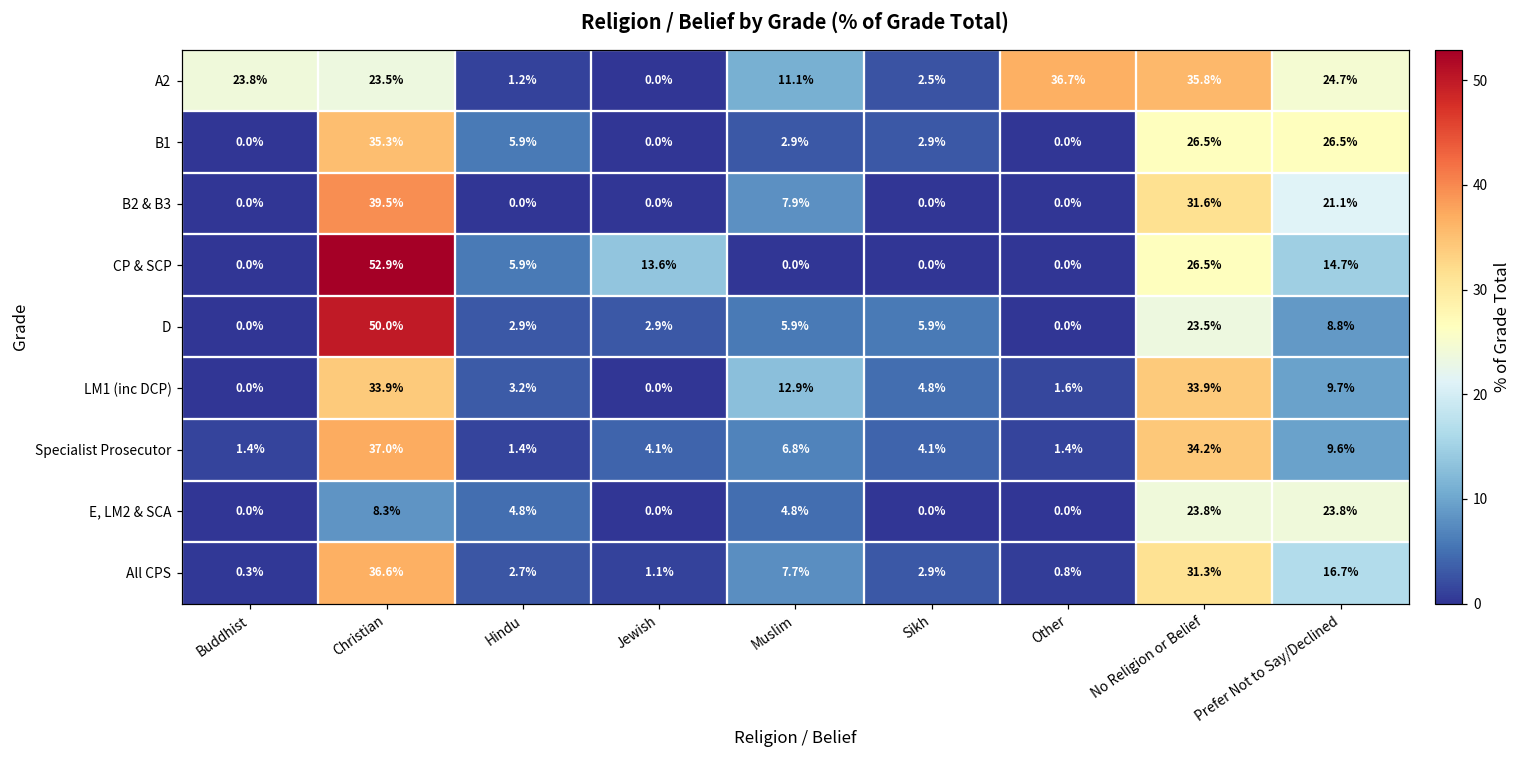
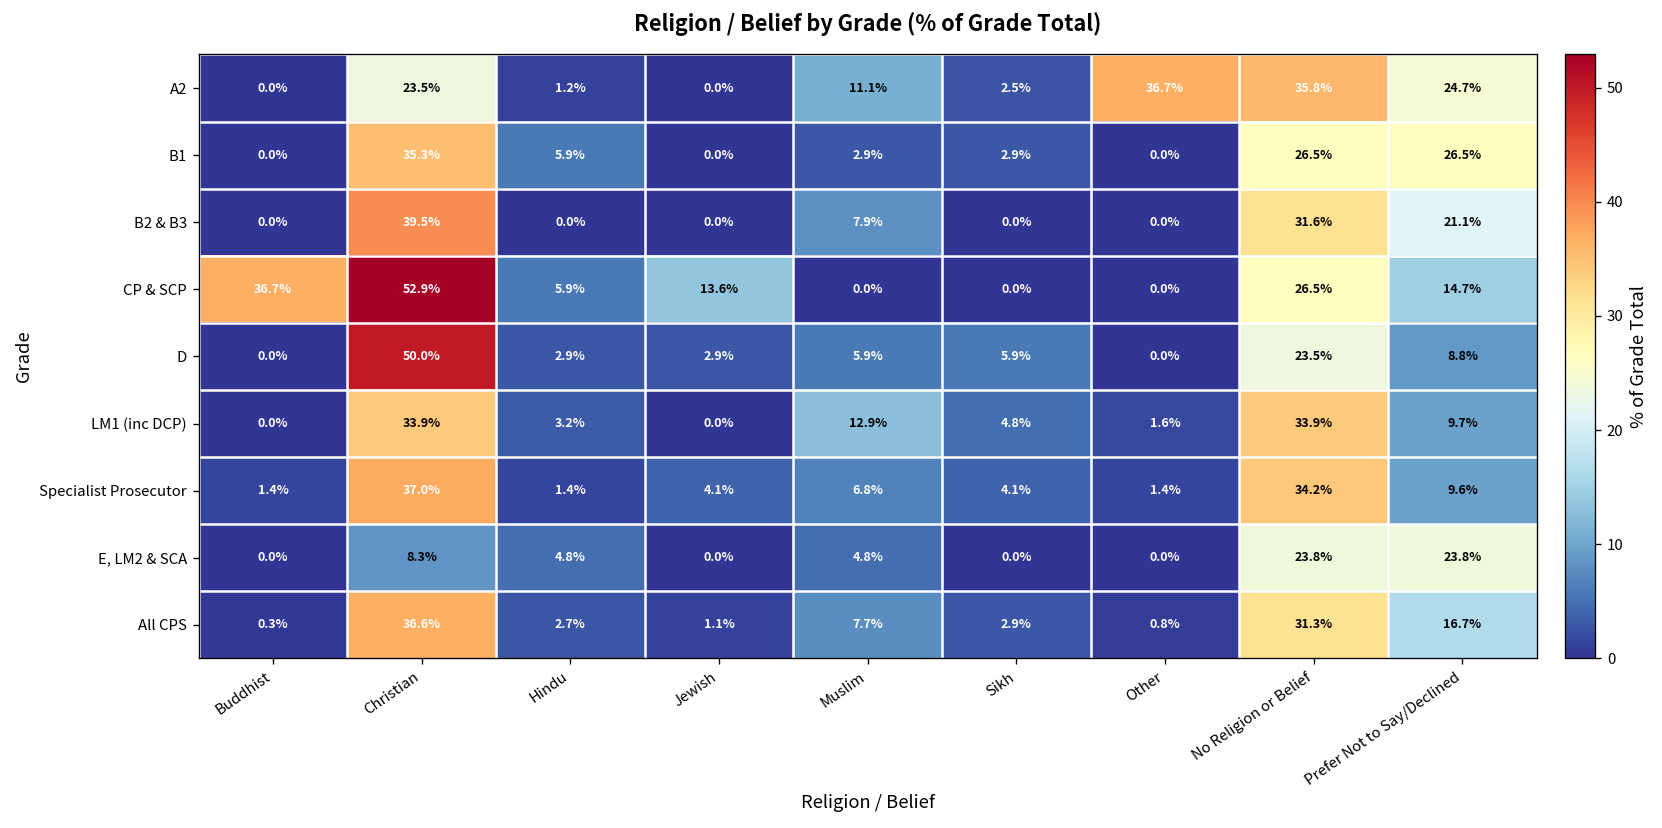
A2, Buddhist: 23.8% -> 0.0%
CP & SCP, Buddhist: 0.0% -> 36.7%
